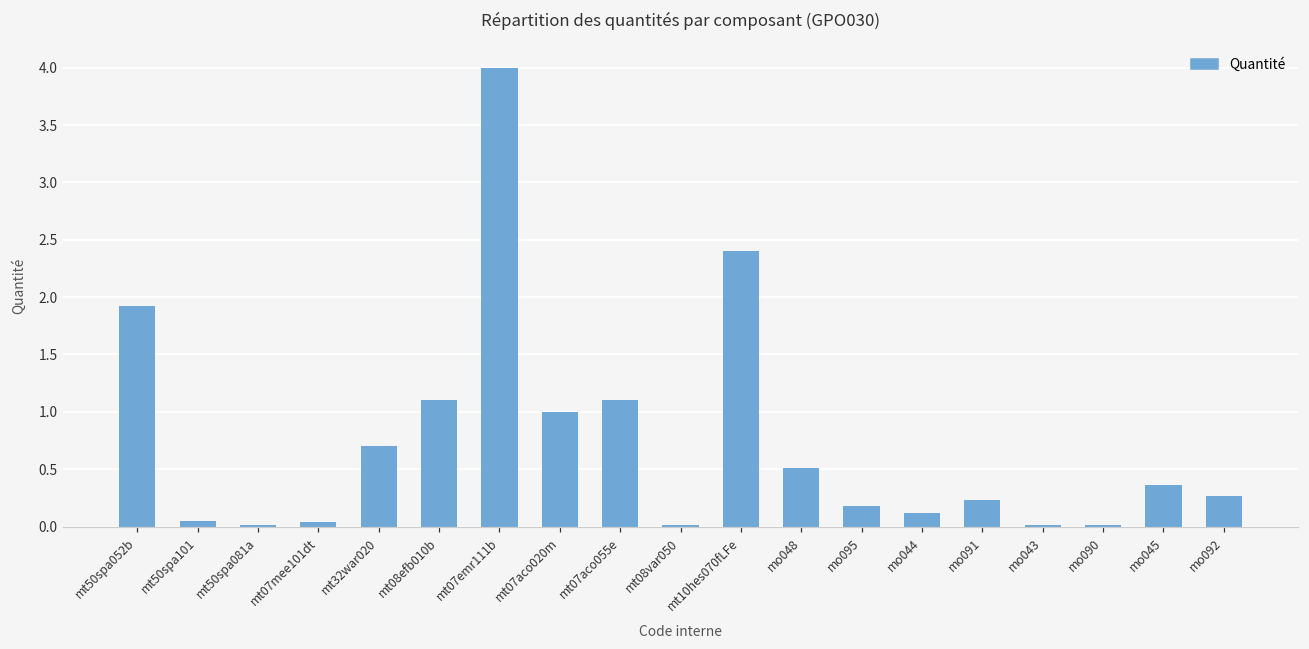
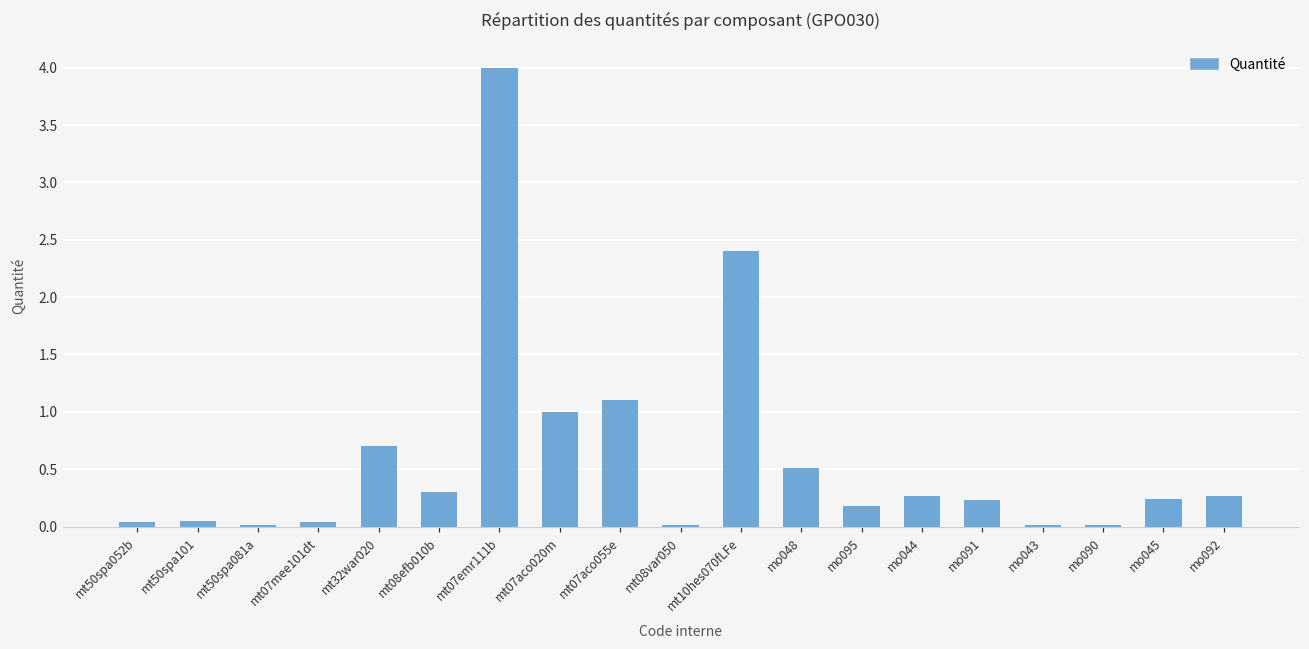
mt50spa052b: 1.92 -> 0.04
mt08efb010b: 1.1 -> 0.3
mo044: 0.11 -> 0.27
mo045: 0.36 -> 0.24
